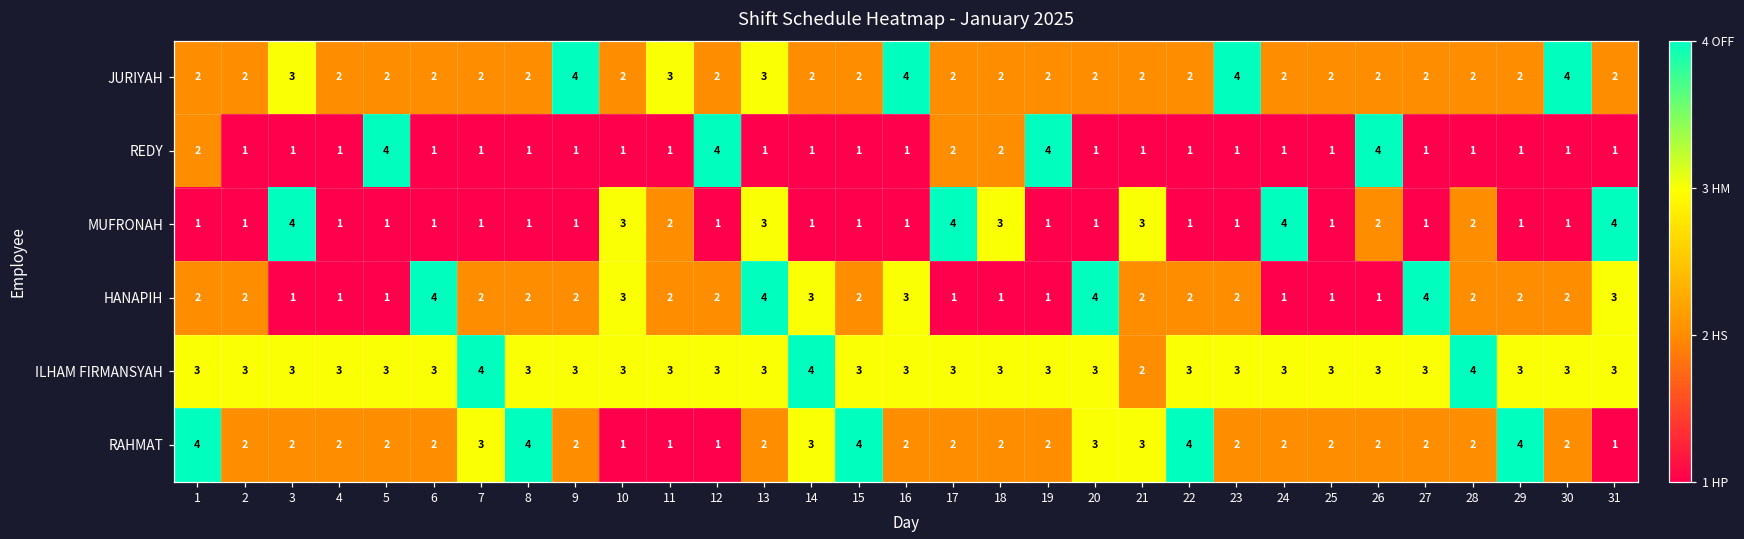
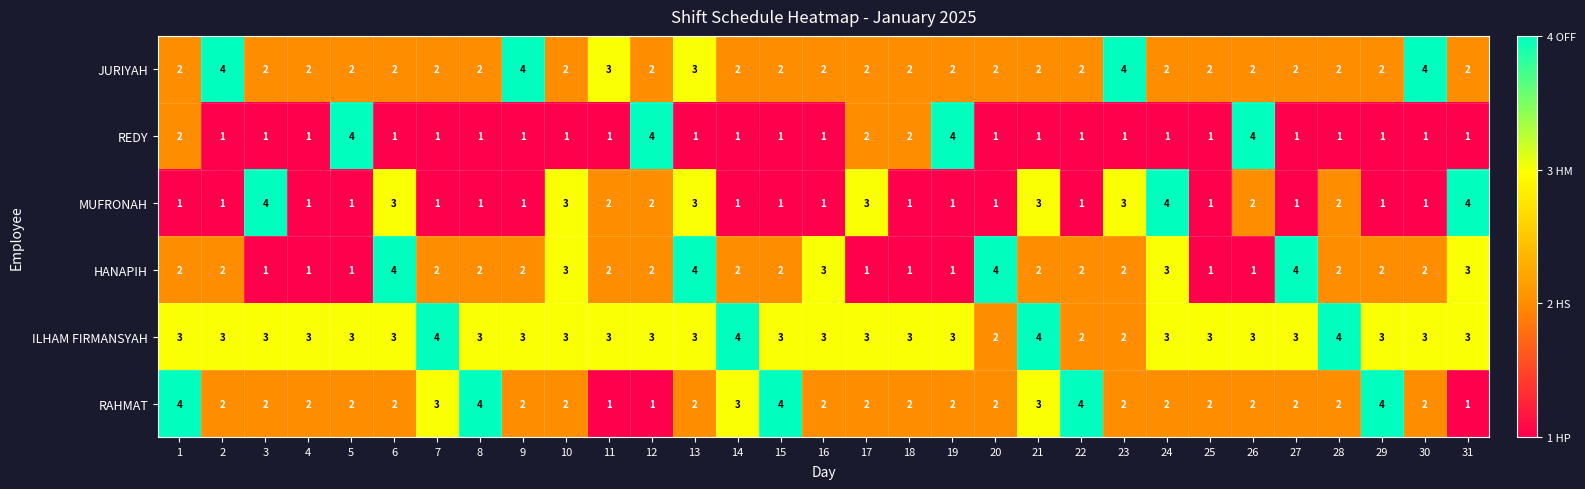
JURIYAH, 2: 2 -> 4
JURIYAH, 3: 3 -> 2
JURIYAH, 16: 4 -> 2
MUFRONAH, 6: 1 -> 3
MUFRONAH, 12: 1 -> 2
MUFRONAH, 17: 4 -> 3
MUFRONAH, 18: 3 -> 1
MUFRONAH, 23: 1 -> 3
HANAPIH, 14: 3 -> 2
HANAPIH, 24: 1 -> 3
ILHAM FIRMANSYAH, 20: 3 -> 2
ILHAM FIRMANSYAH, 21: 2 -> 4
ILHAM FIRMANSYAH, 22: 3 -> 2
ILHAM FIRMANSYAH, 23: 3 -> 2
RAHMAT, 10: 1 -> 2
RAHMAT, 20: 3 -> 2
